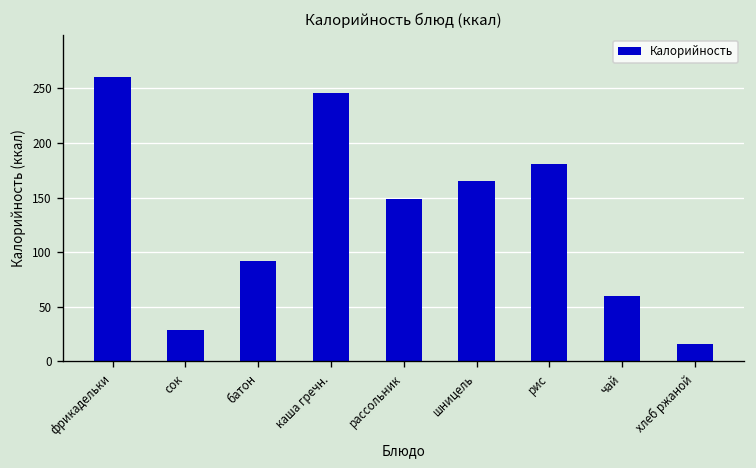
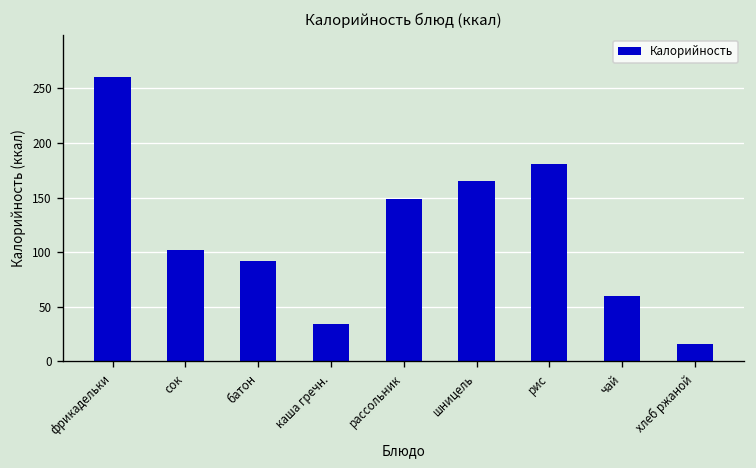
сок: 30 -> 100
каша гречн.: 250 -> 30
